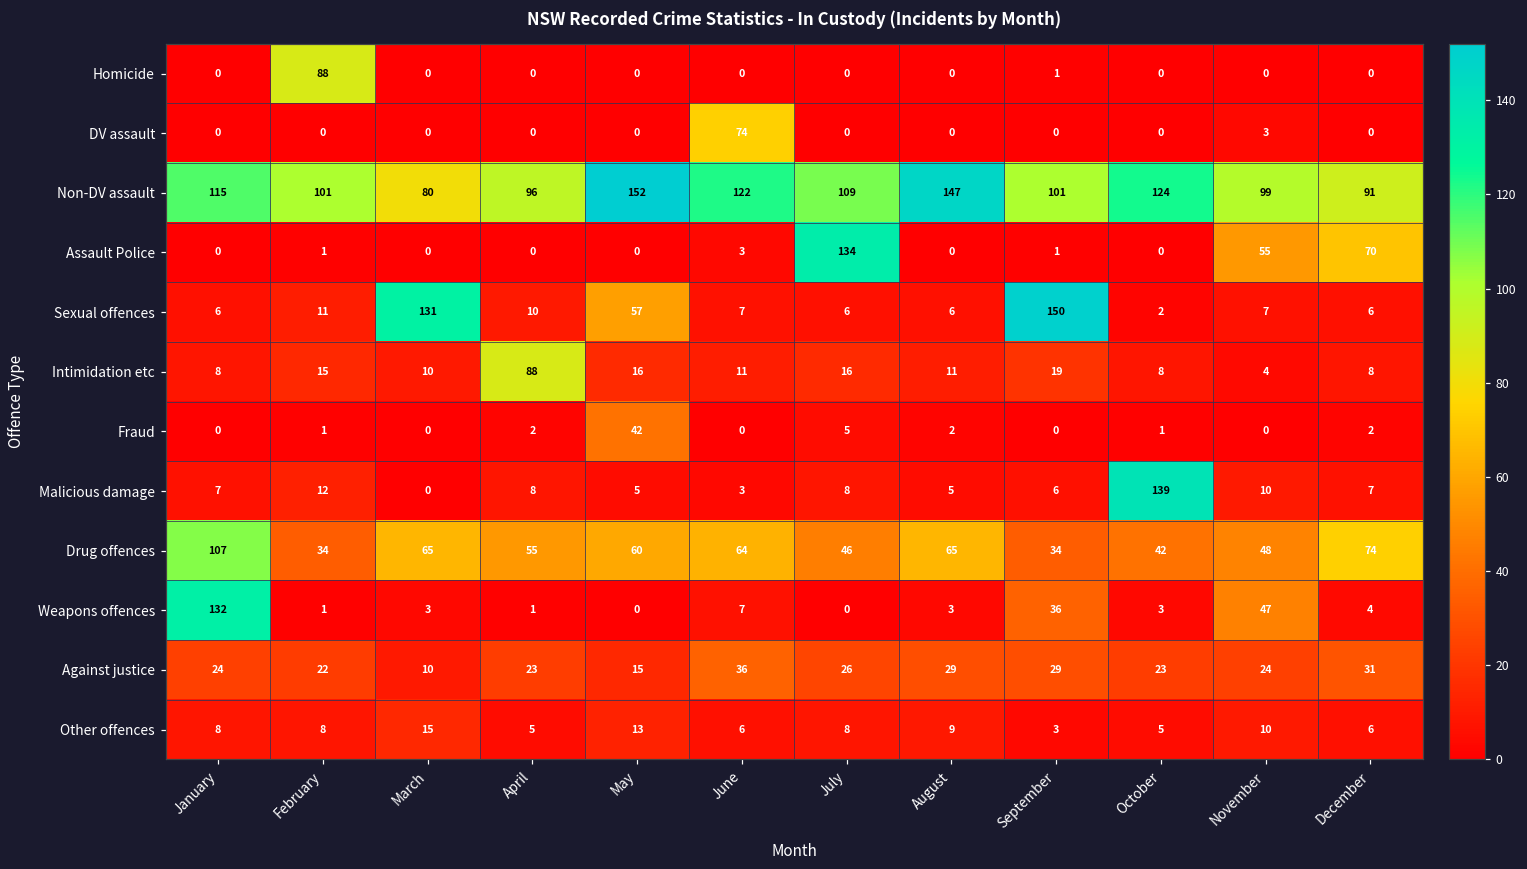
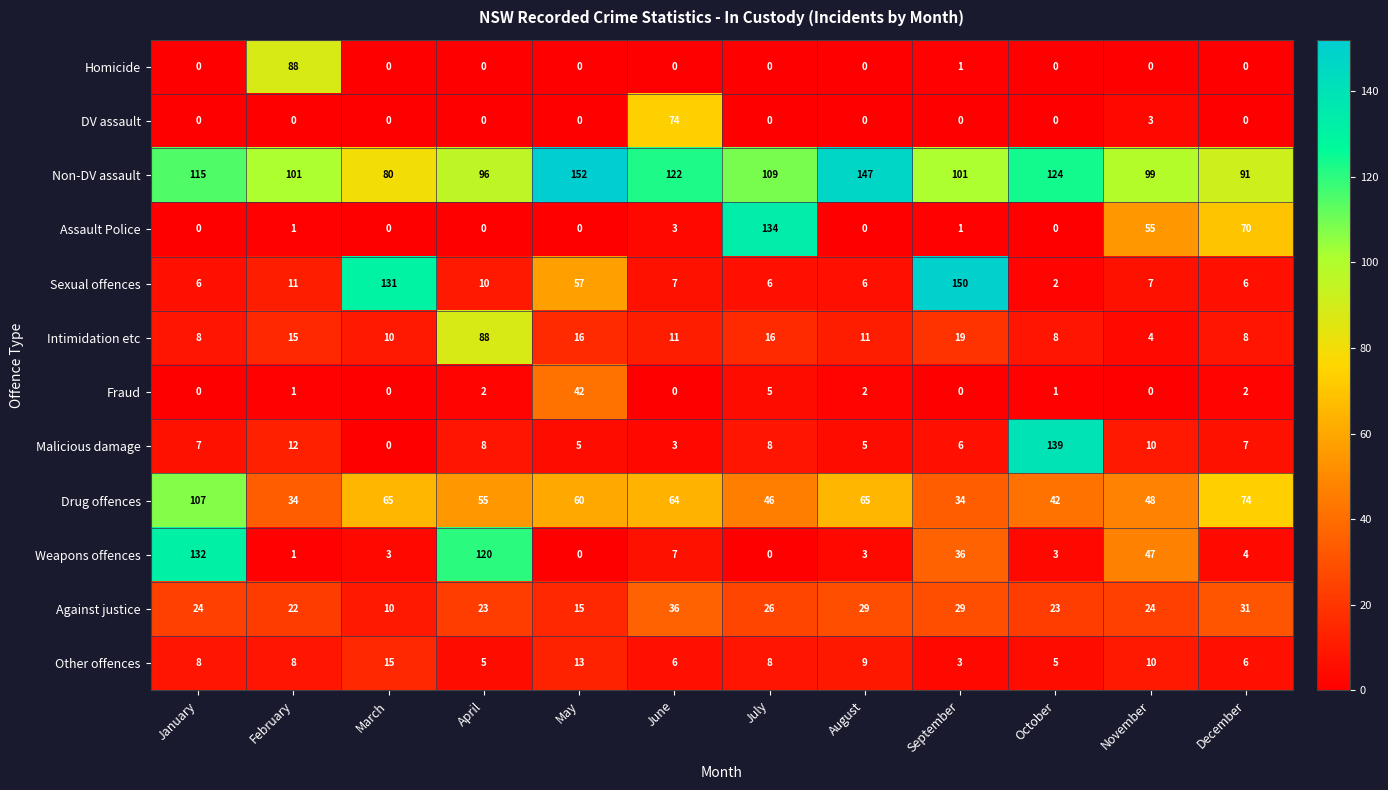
Weapons offences, April: 1 -> 120
